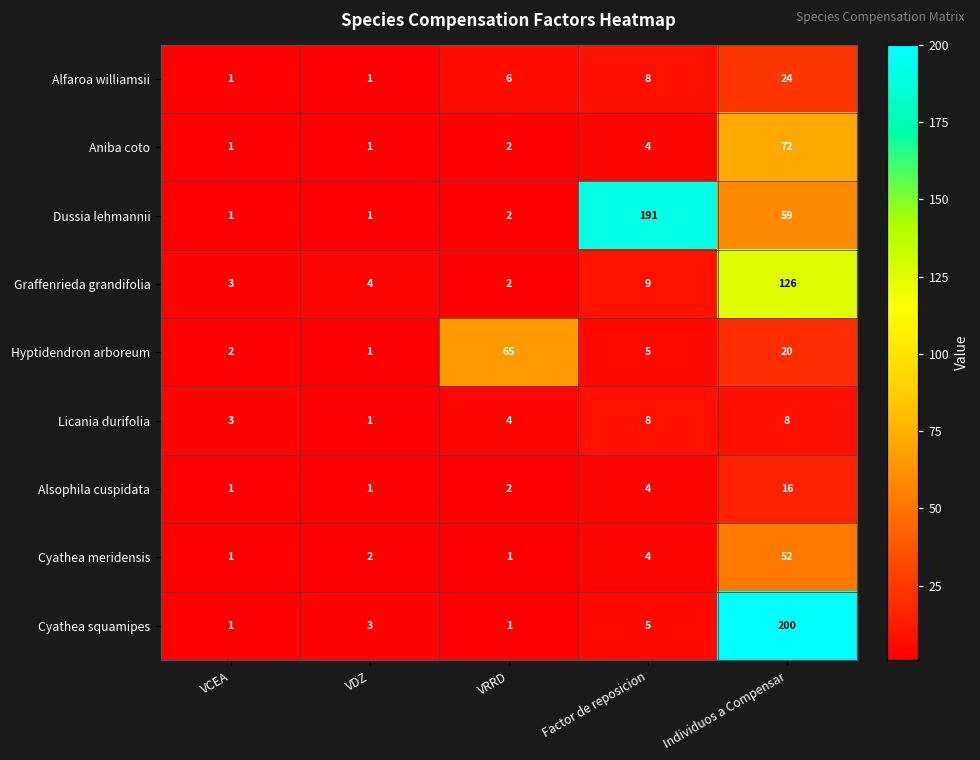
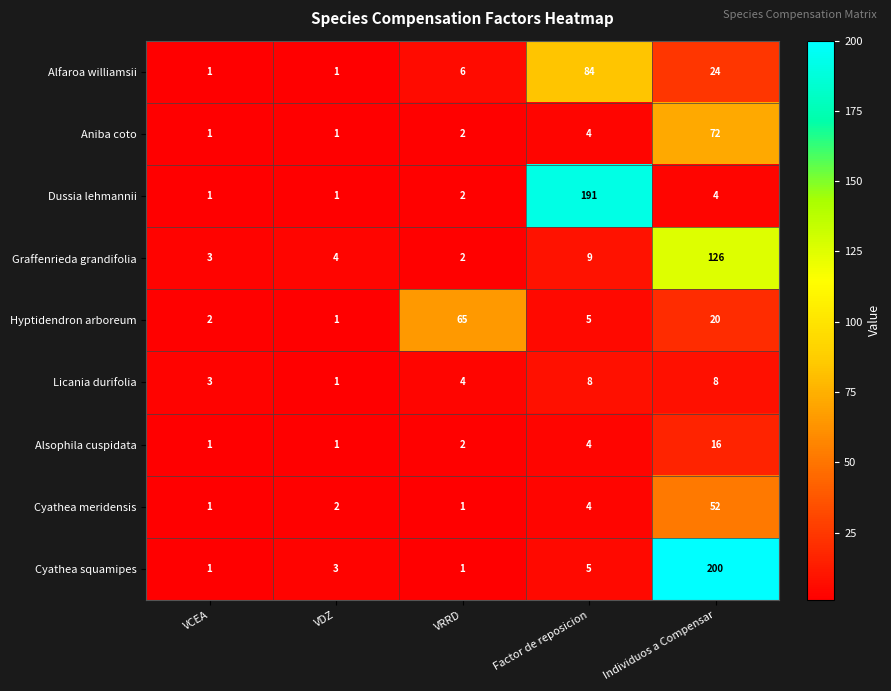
Alfaroa williamsii, Factor de reposicion: 8 -> 84
Dussia lehmannii, Individuos a Compensar: 59 -> 4
